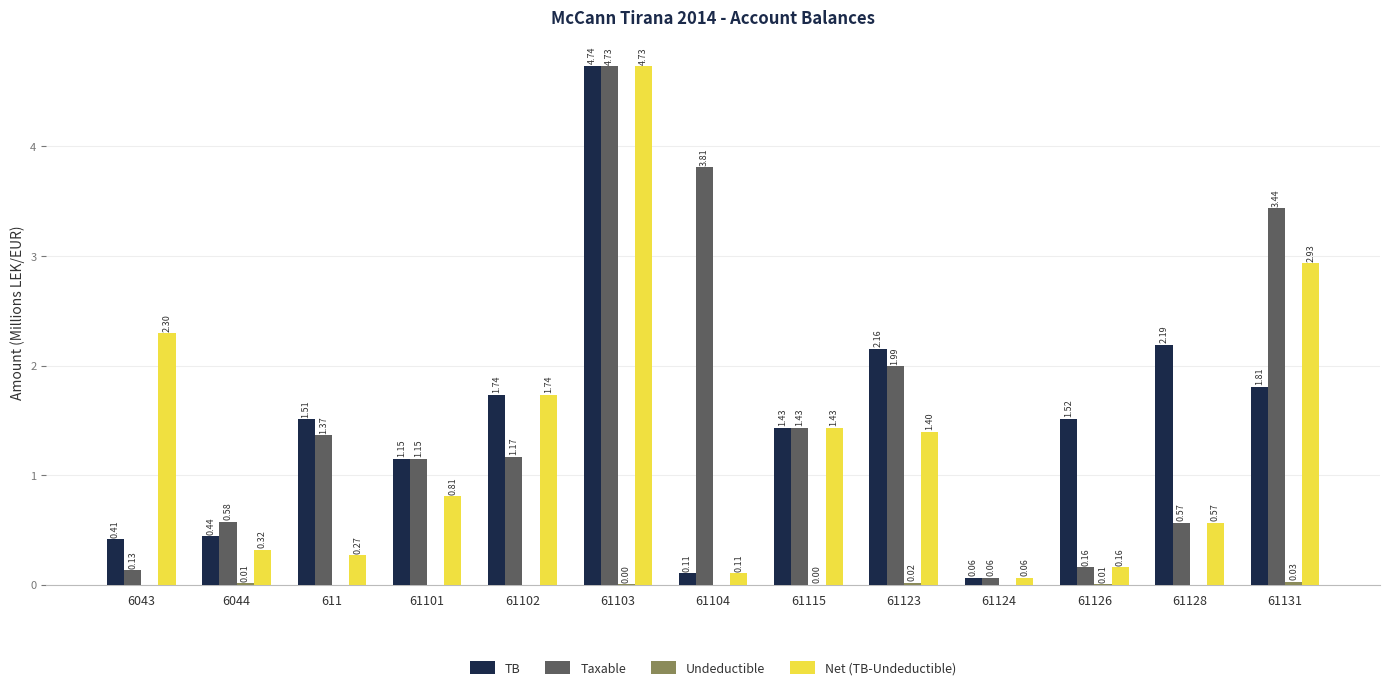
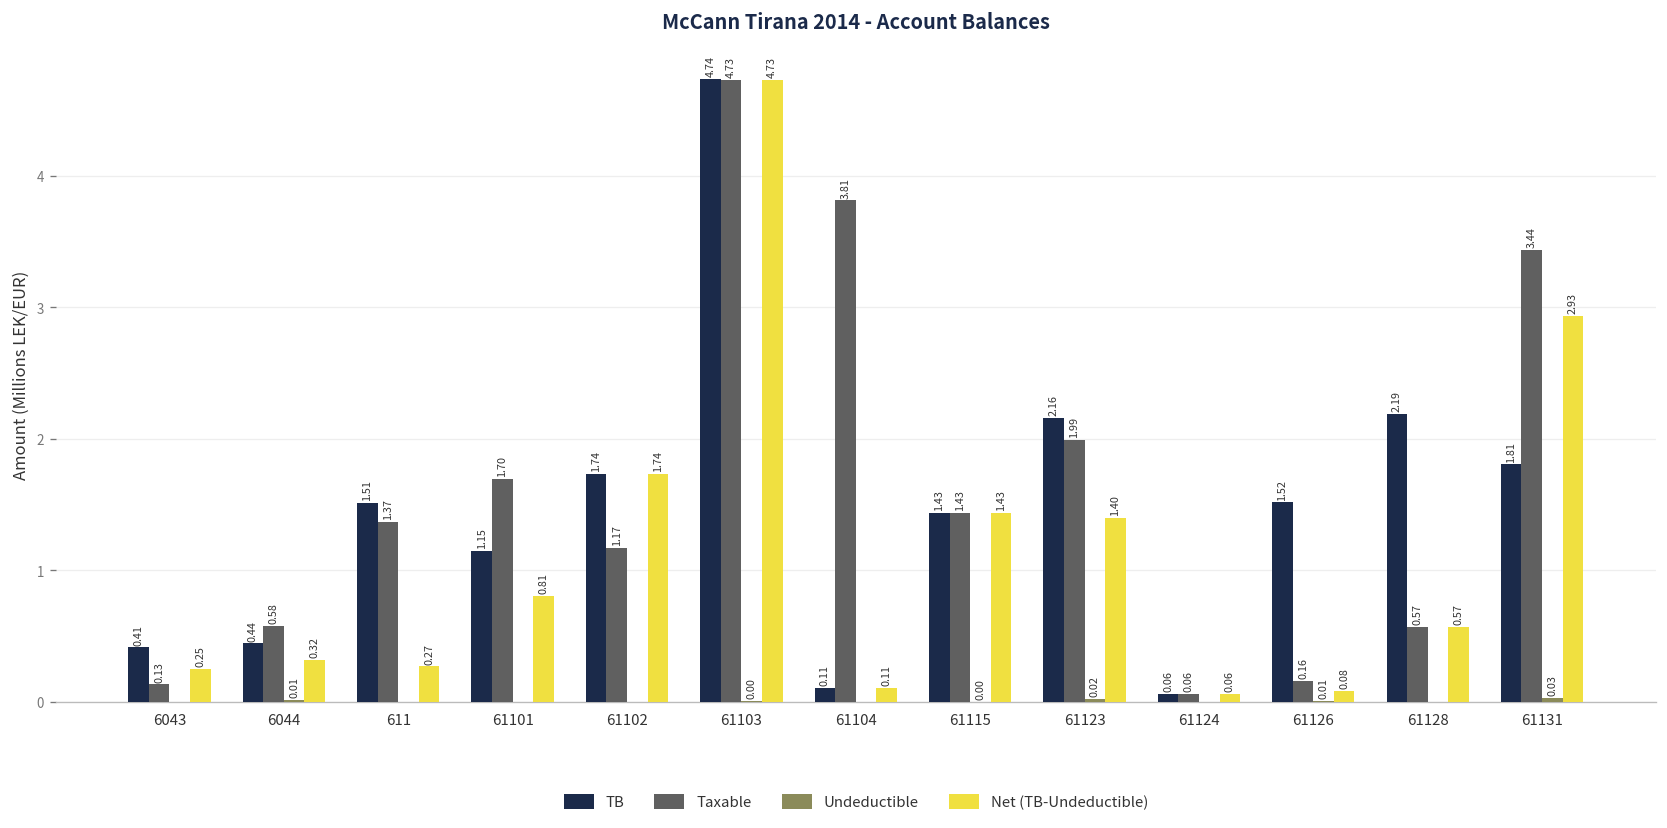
Net (TB-Undeductible), 6043: 2.30 -> 0.25
Taxable, 61101: 1.15 -> 1.70
Net (TB-Undeductible), 61126: 0.16 -> 0.08
